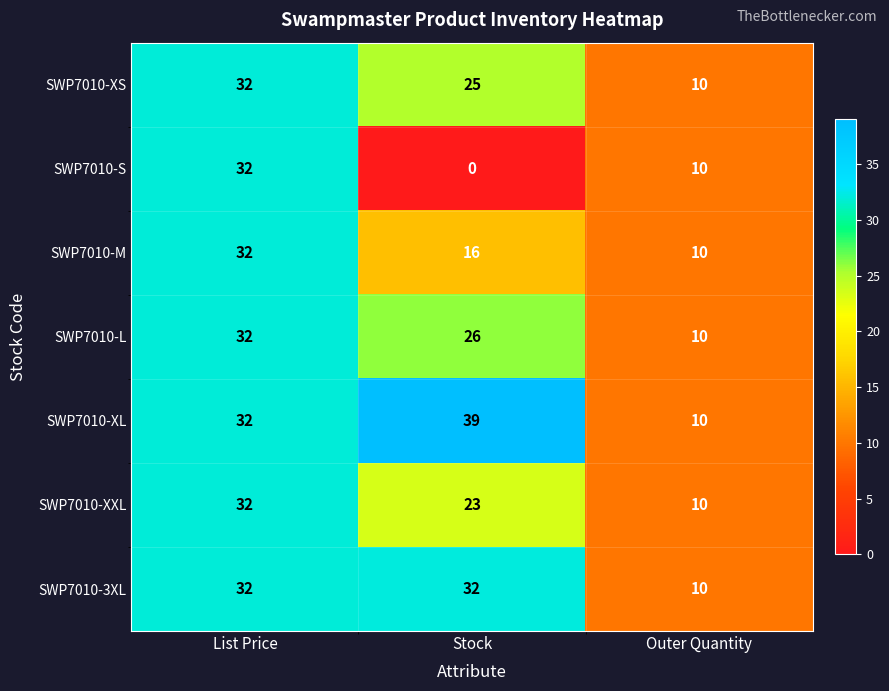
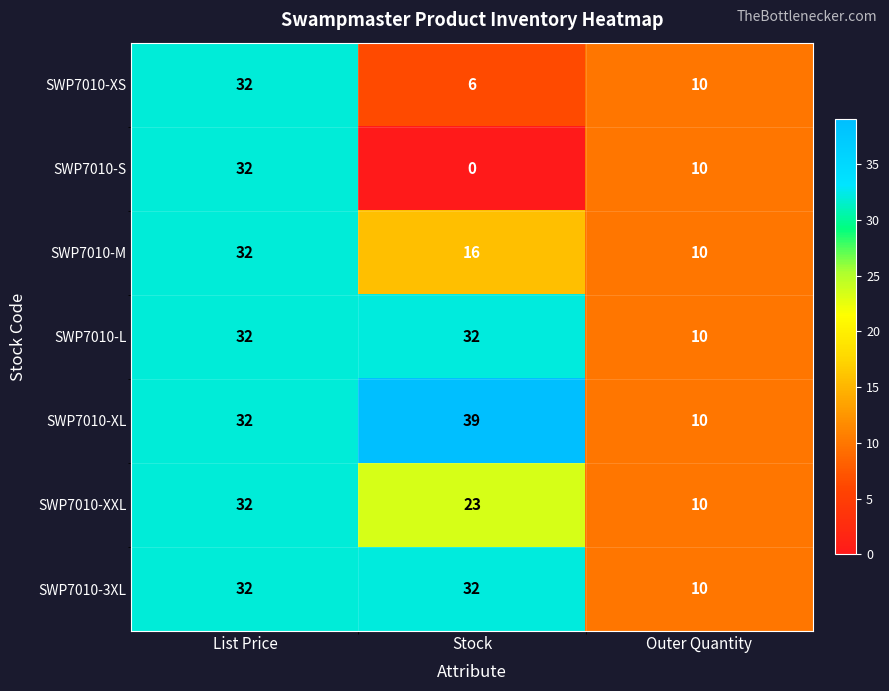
SWP7010-XS, Stock: 25 -> 6
SWP7010-L, Stock: 26 -> 32
